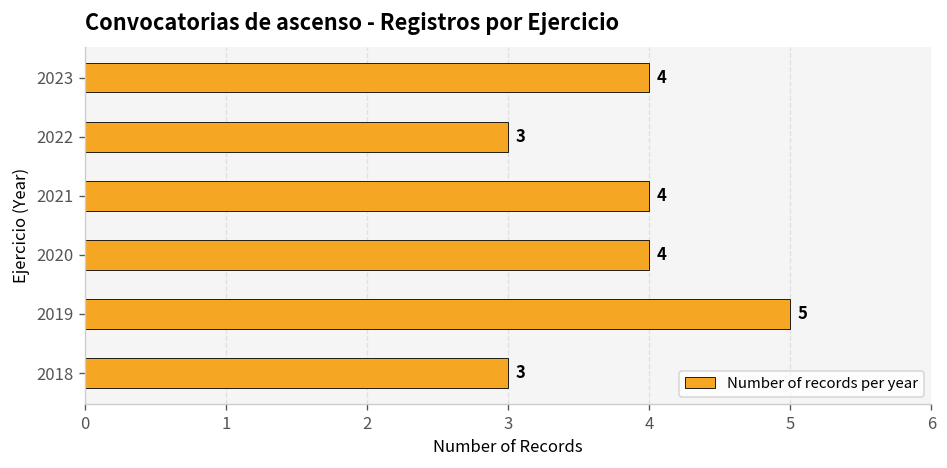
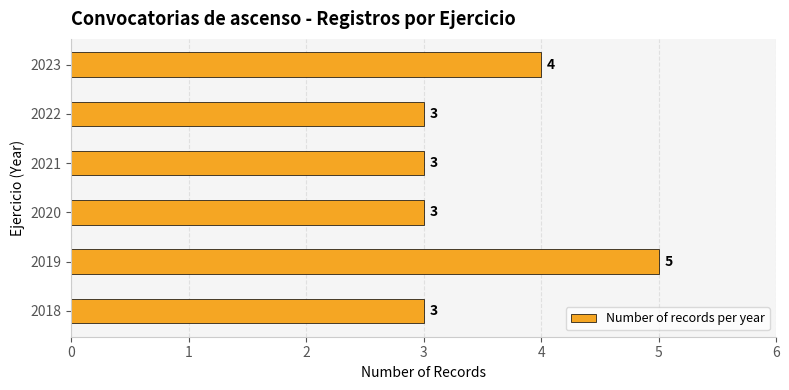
2021: 4 -> 3
2020: 4 -> 3
